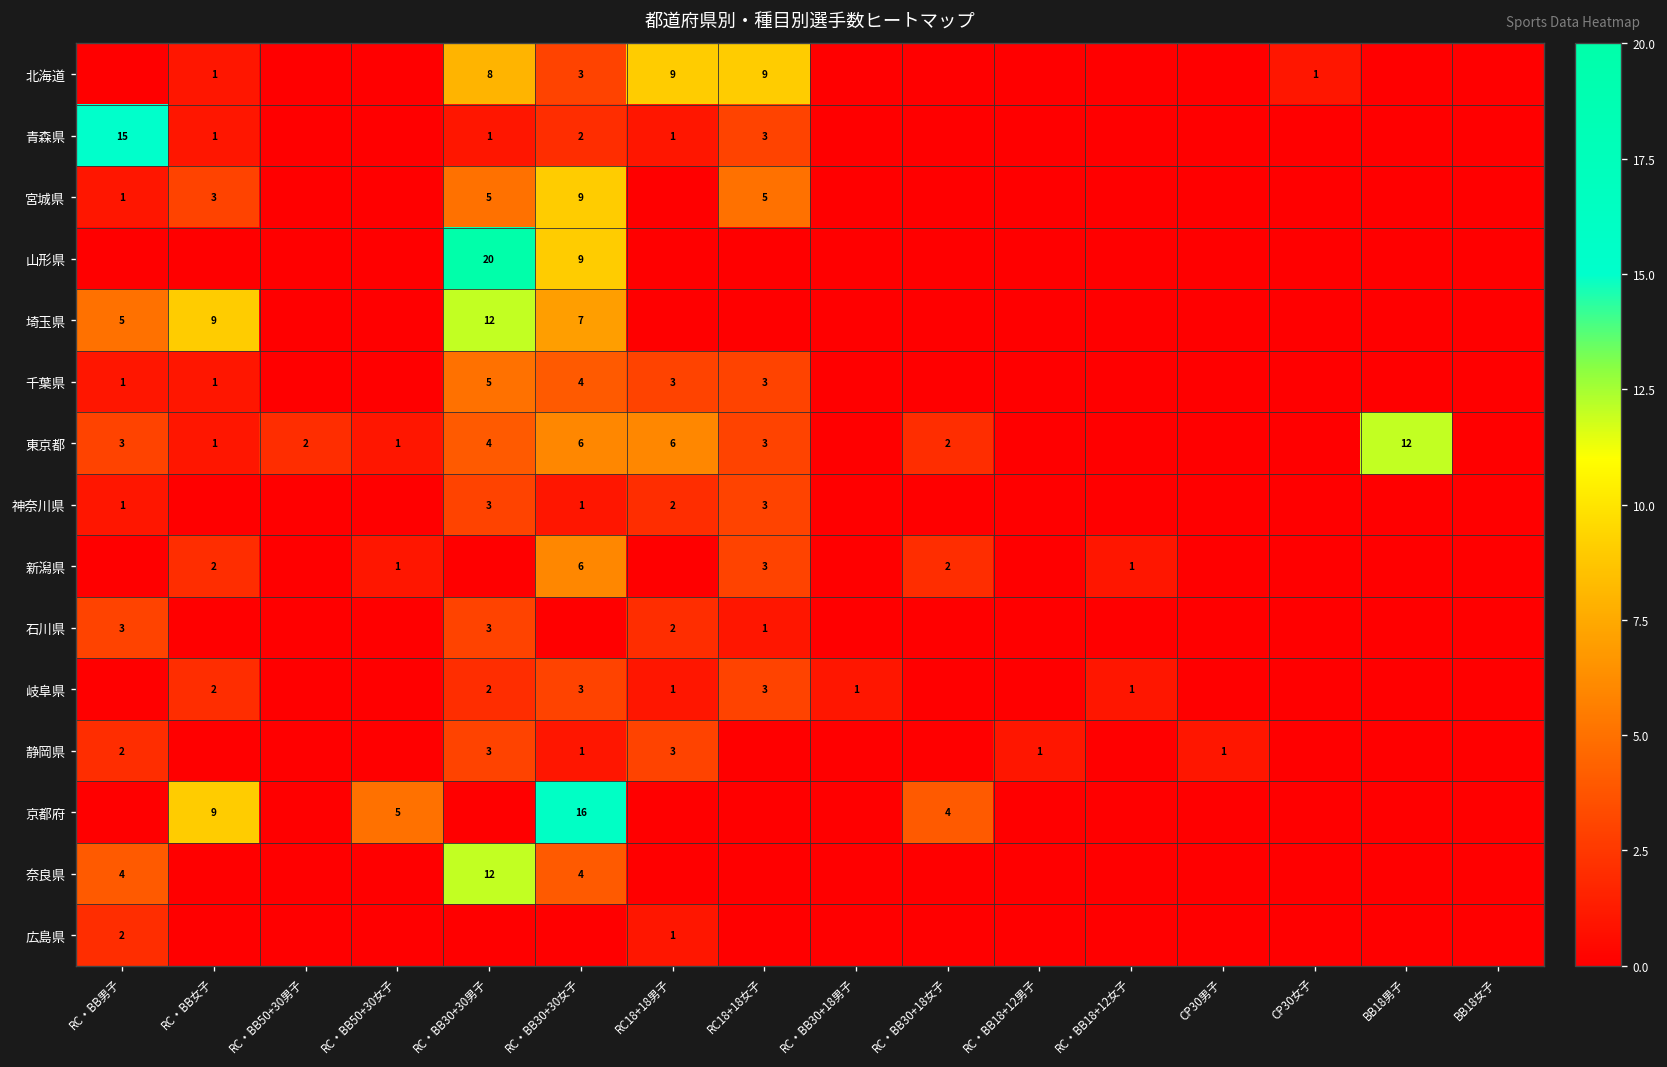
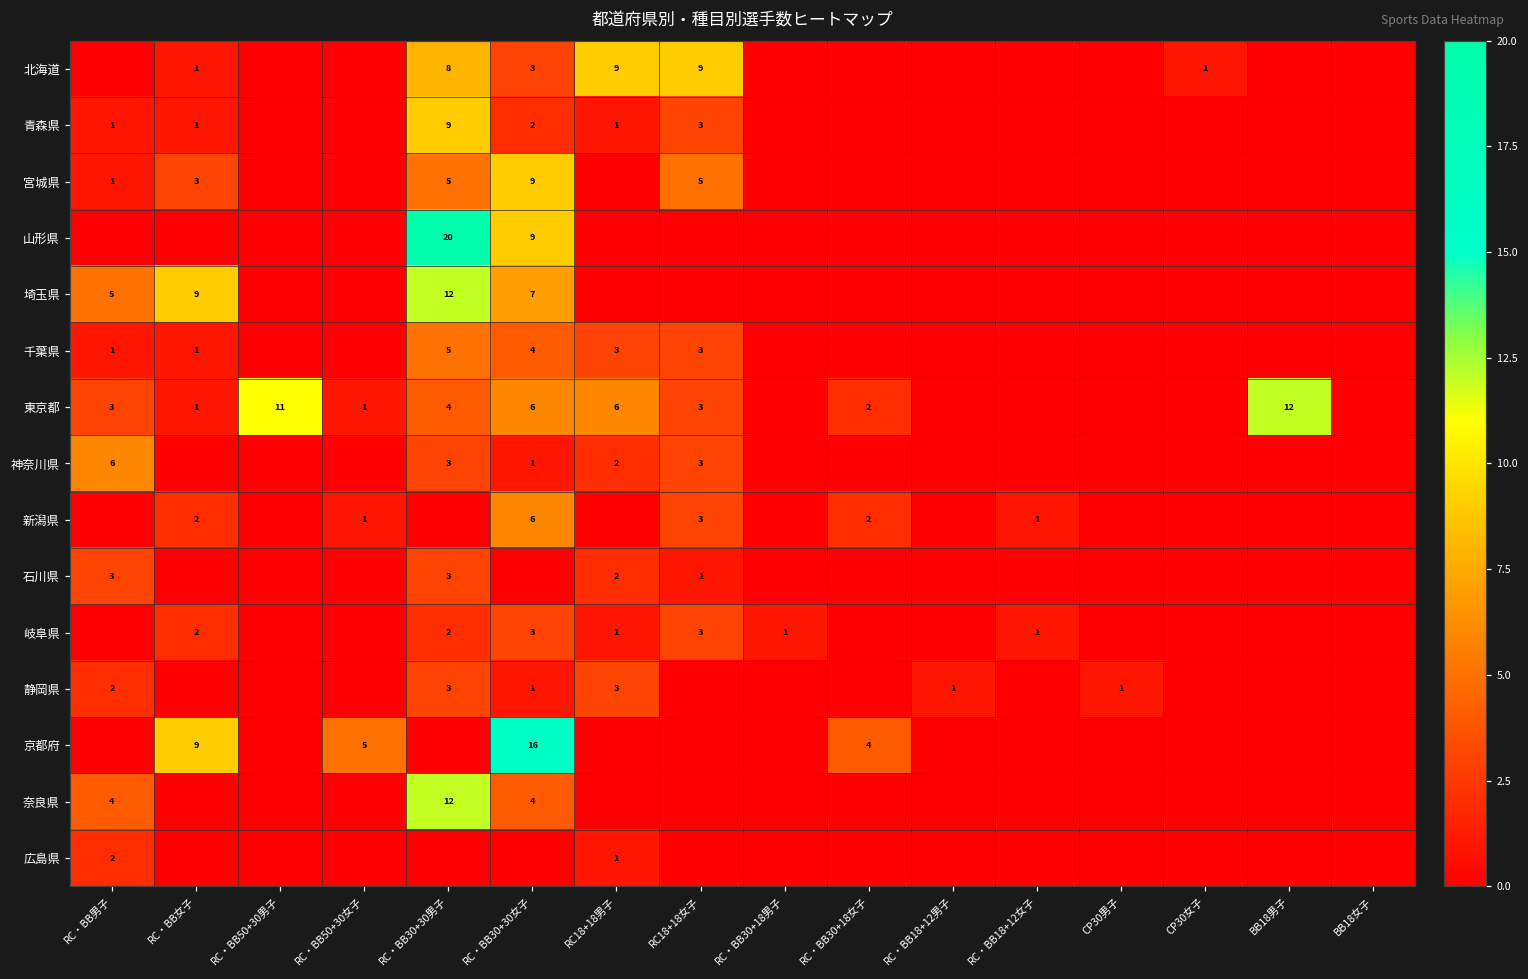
青森県, RC・BB男子: 15 -> 1
青森県, RC・BB30+30男子: 1 -> 9
東京都, RC・BB50+30男子: 2 -> 11
神奈川県, RC・BB男子: 1 -> 6
